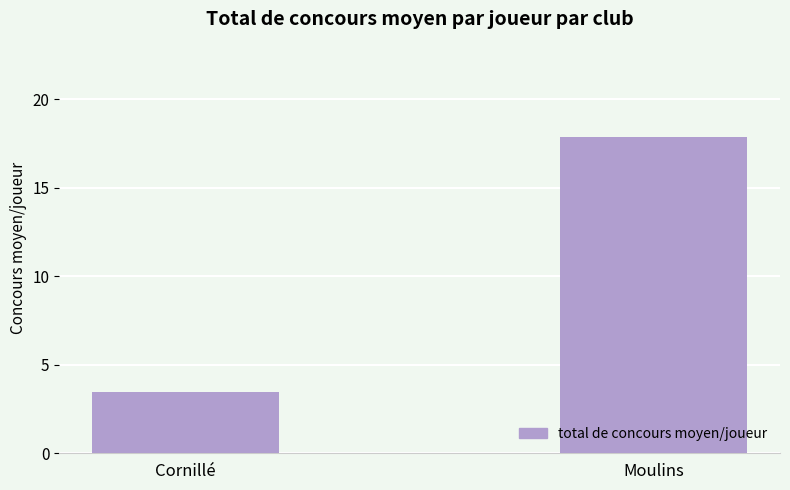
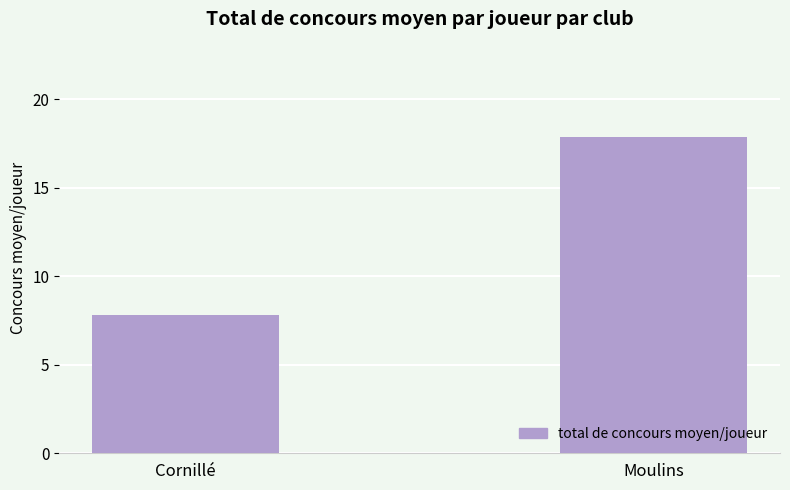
Cornillé: 3.5 -> 7.8
